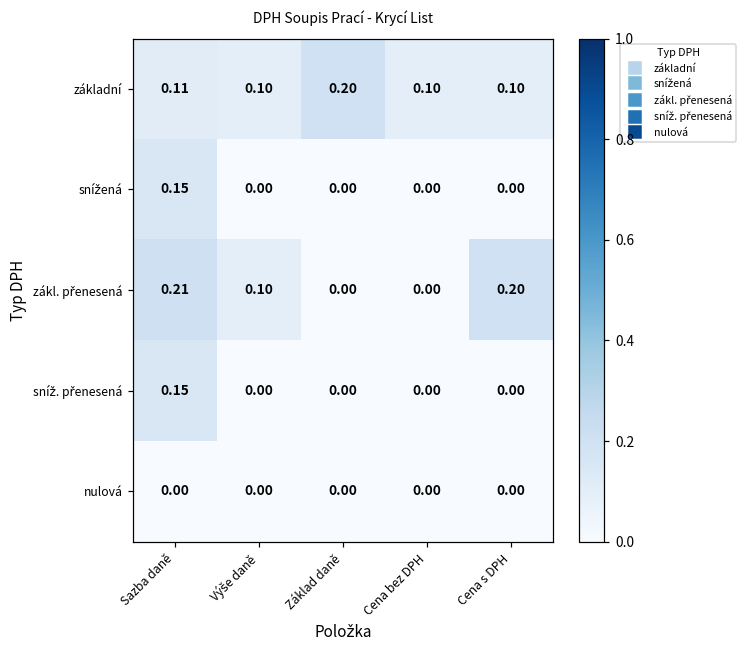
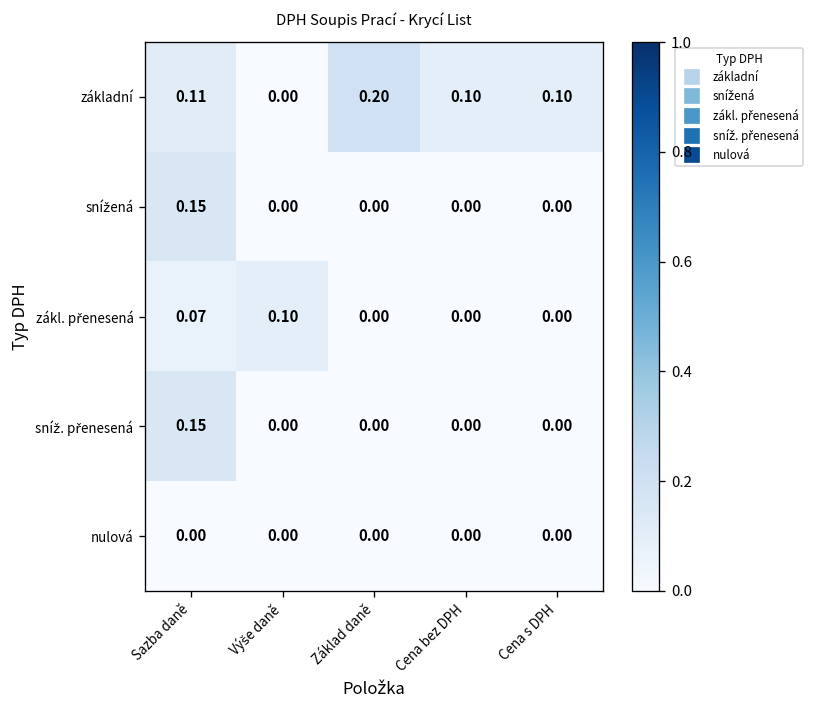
základní, Výše daně: 0.10 -> 0.00
zákl. přenesená, Sazba daně: 0.21 -> 0.07
zákl. přenesená, Cena s DPH: 0.20 -> 0.00
